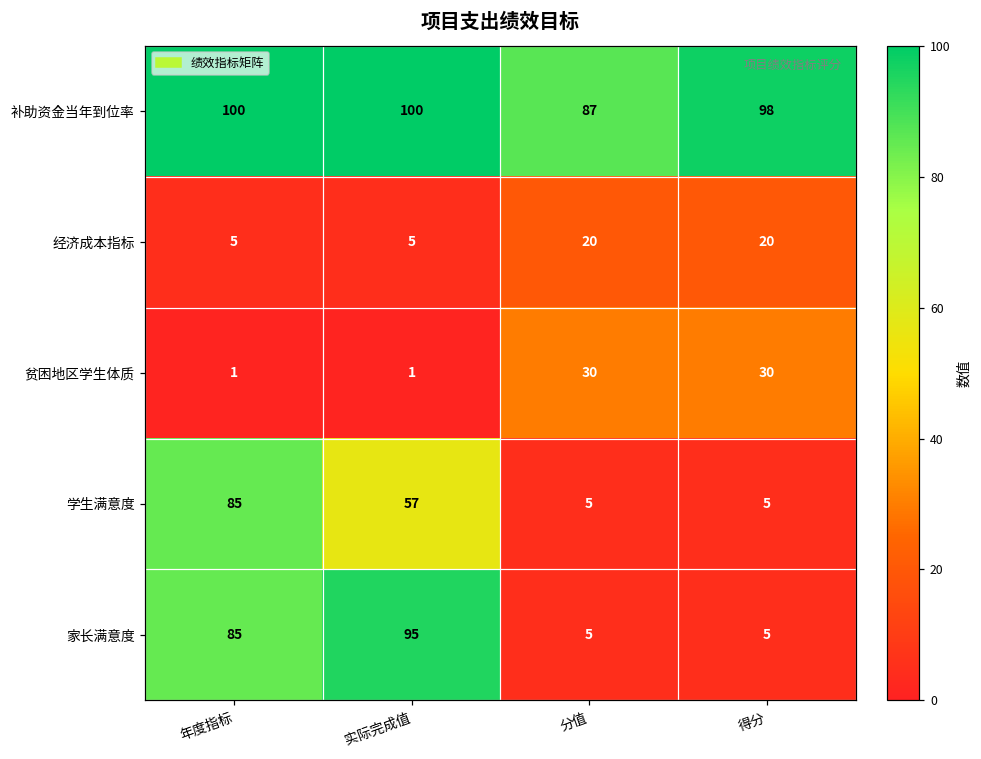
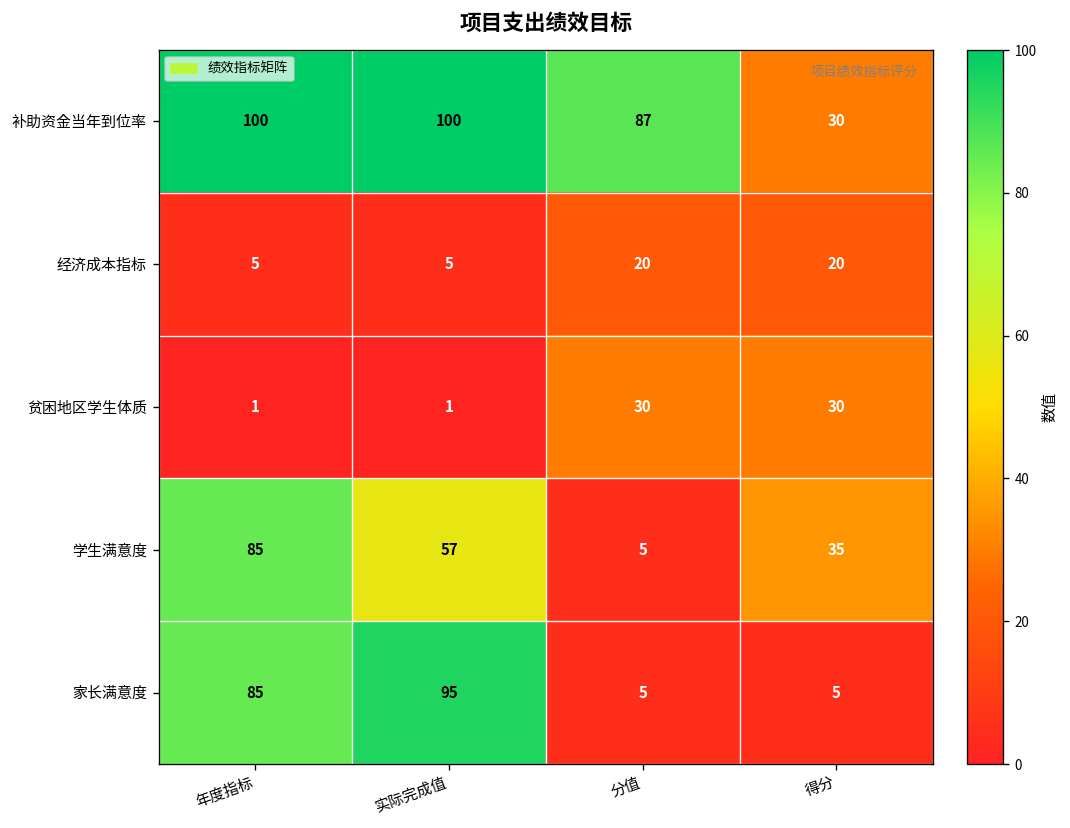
补助资金当年到位率, 得分: 98 -> 30
学生满意度, 得分: 5 -> 35
